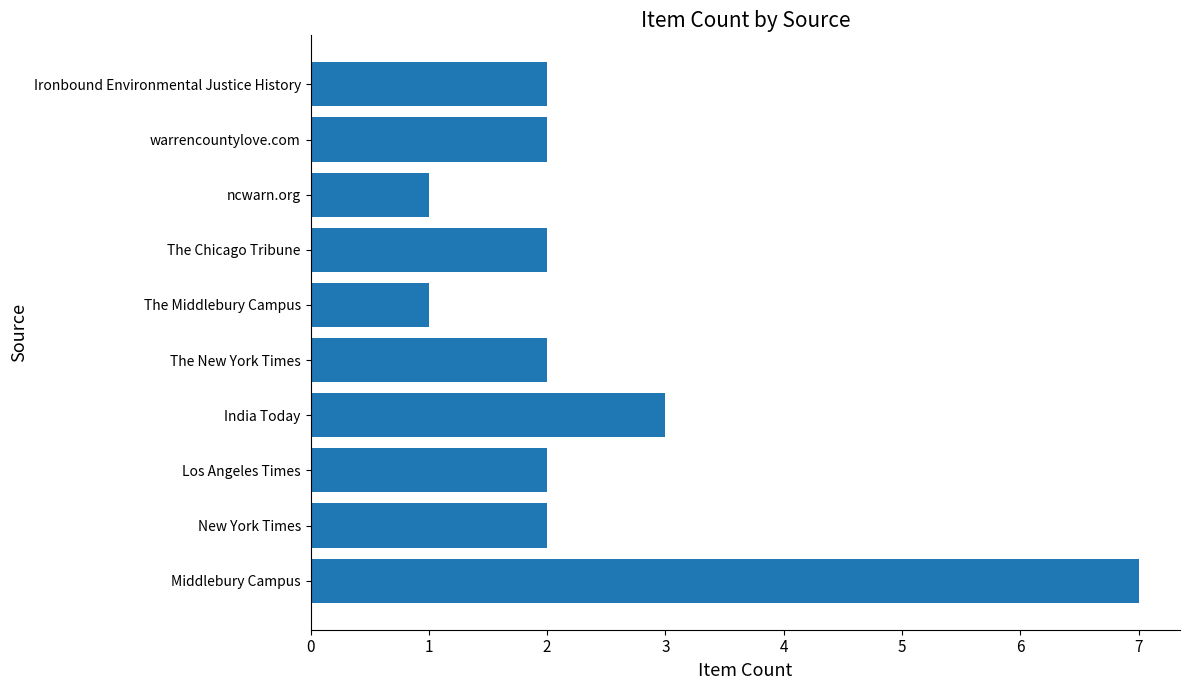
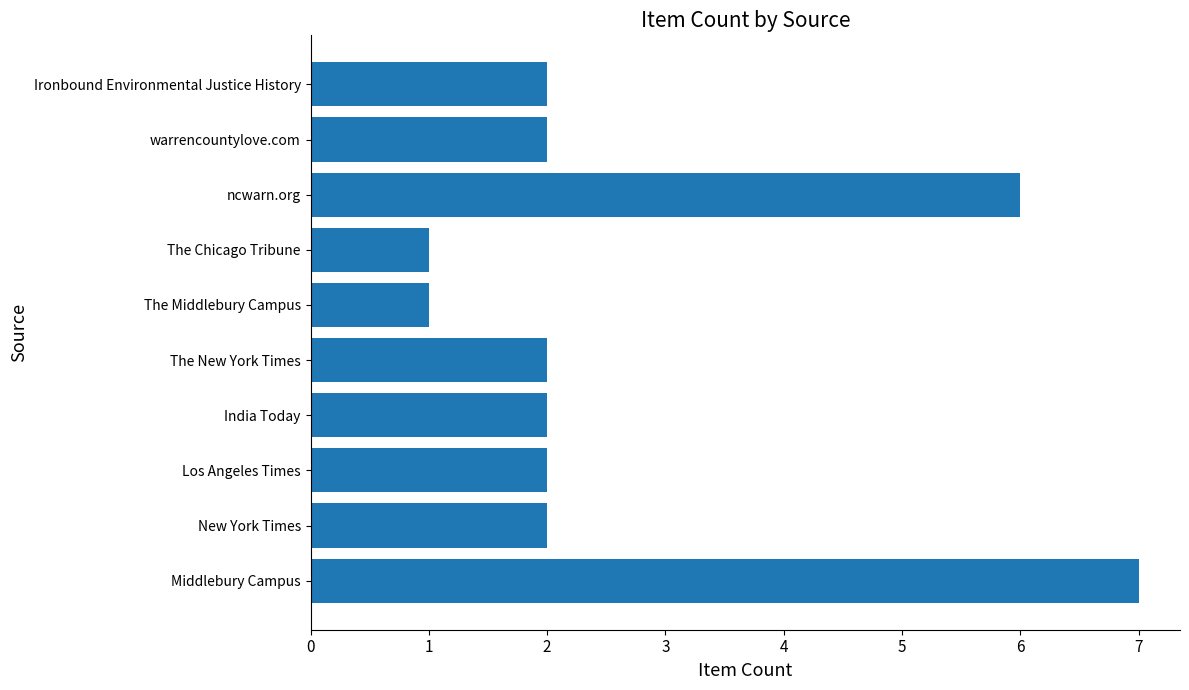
ncwarn.org: 1 -> 6
The Chicago Tribune: 2 -> 1
India Today: 3 -> 2
